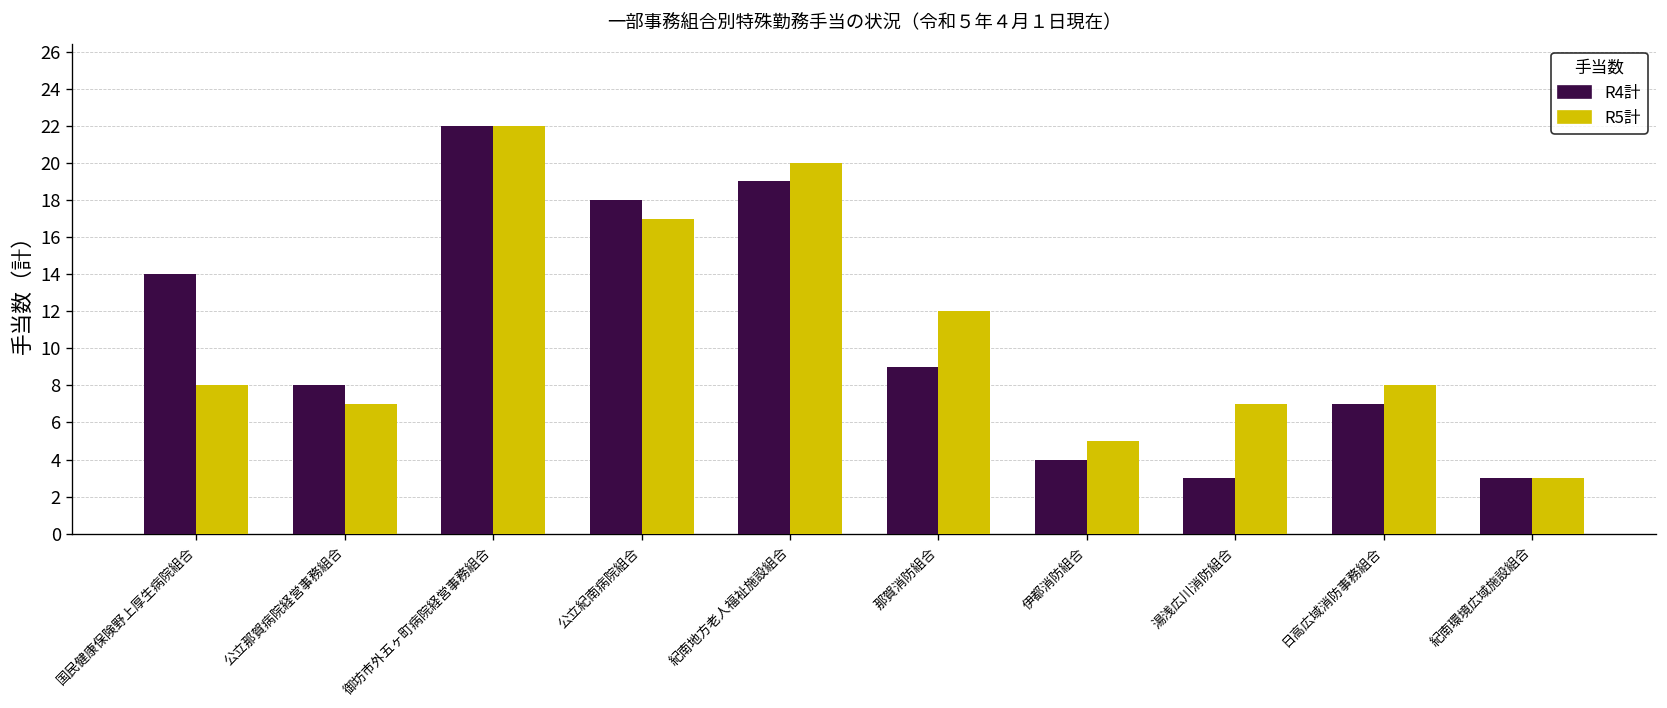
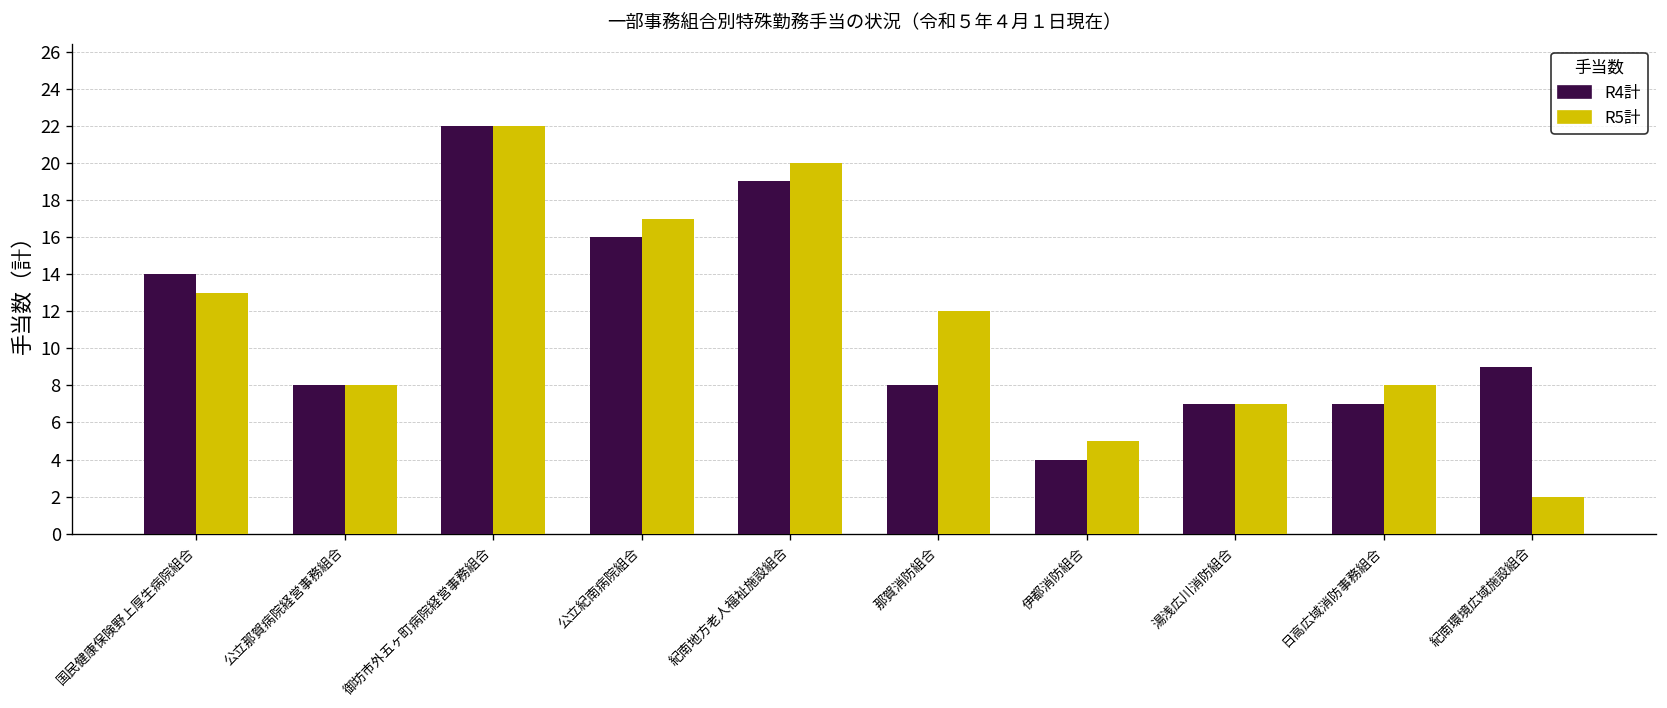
R5計, 国民健康保険野上厚生病院組合: 8 -> 13
R5計, 公立那賀病院経営事務組合: 7 -> 8
R4計, 公立紀南病院組合: 18 -> 16
R4計, 那賀消防組合: 9 -> 8
R4計, 湯浅広川消防組合: 3 -> 7
R4計, 紀南環境広域施設組合: 3 -> 9
R5計, 紀南環境広域施設組合: 3 -> 2
